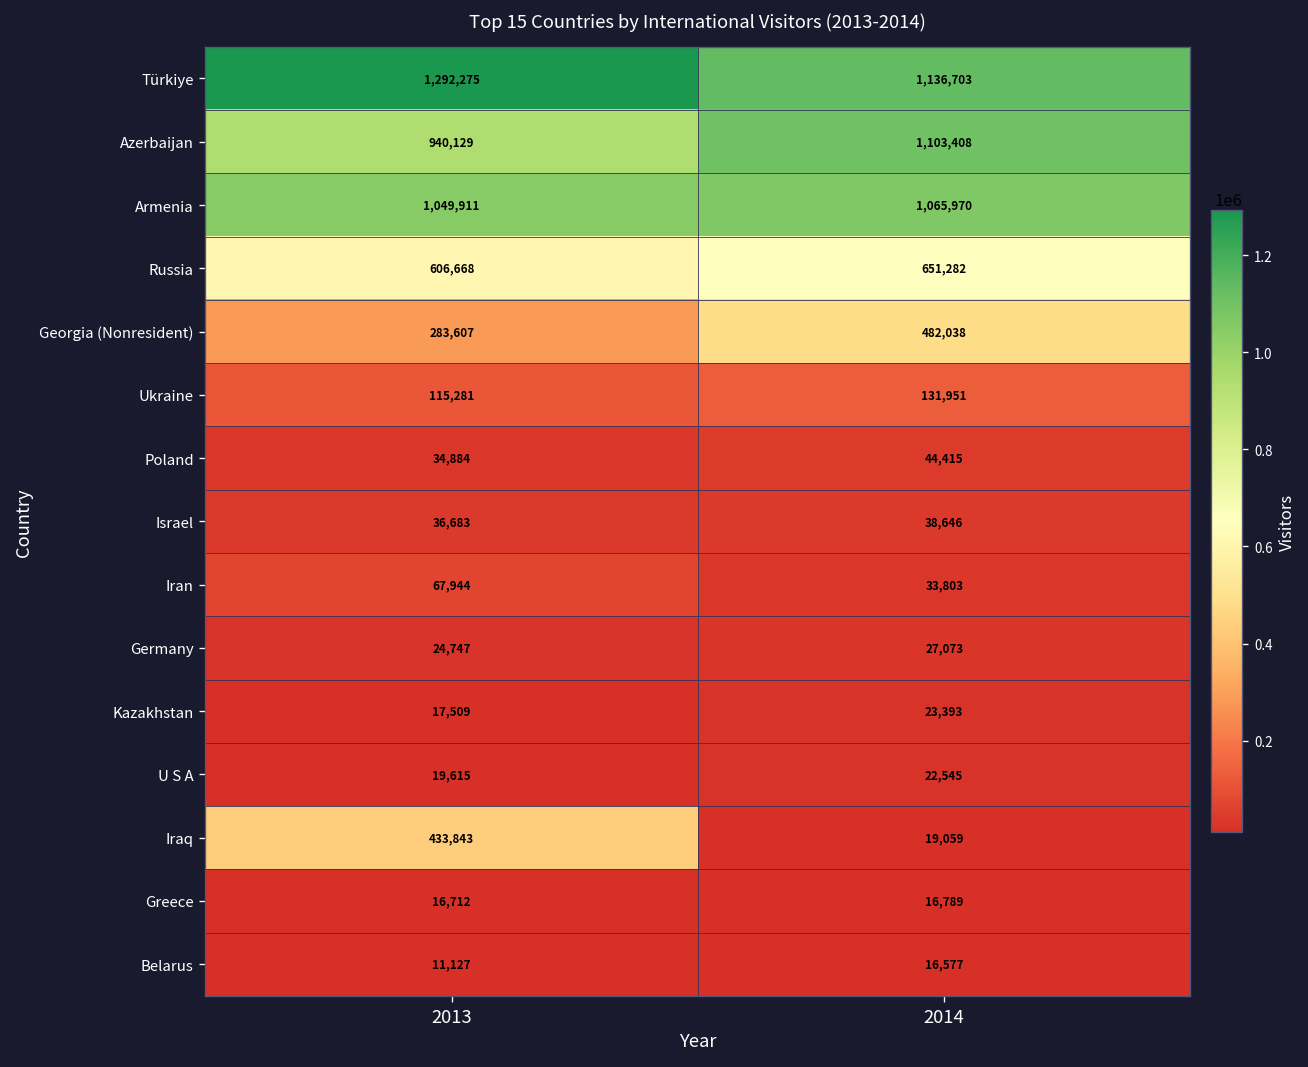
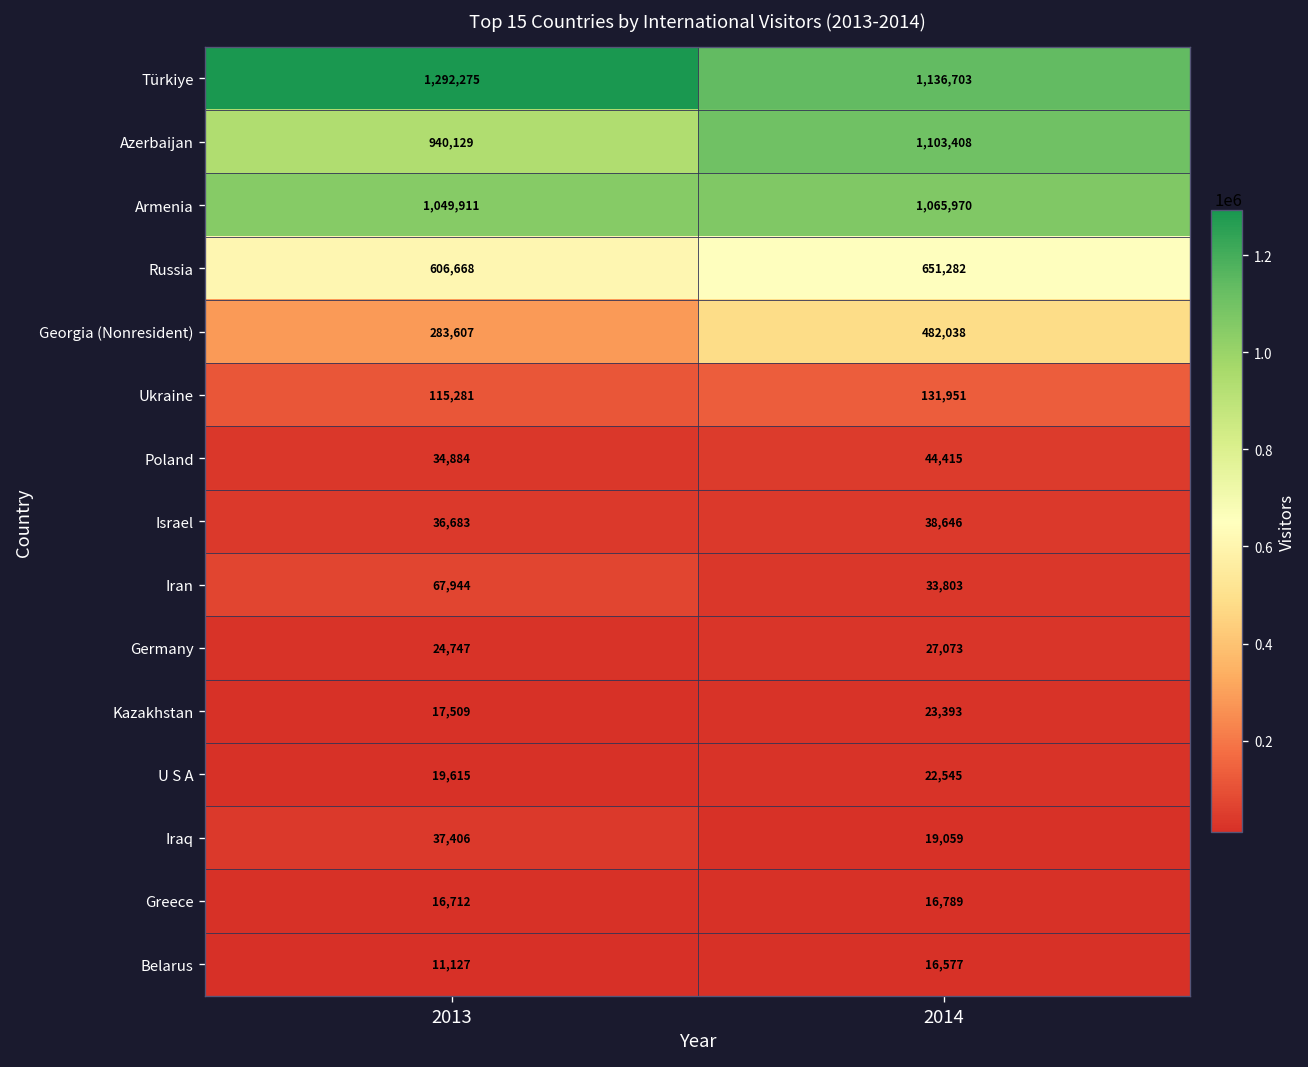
Iraq, 2013: 433,843 -> 37,406
